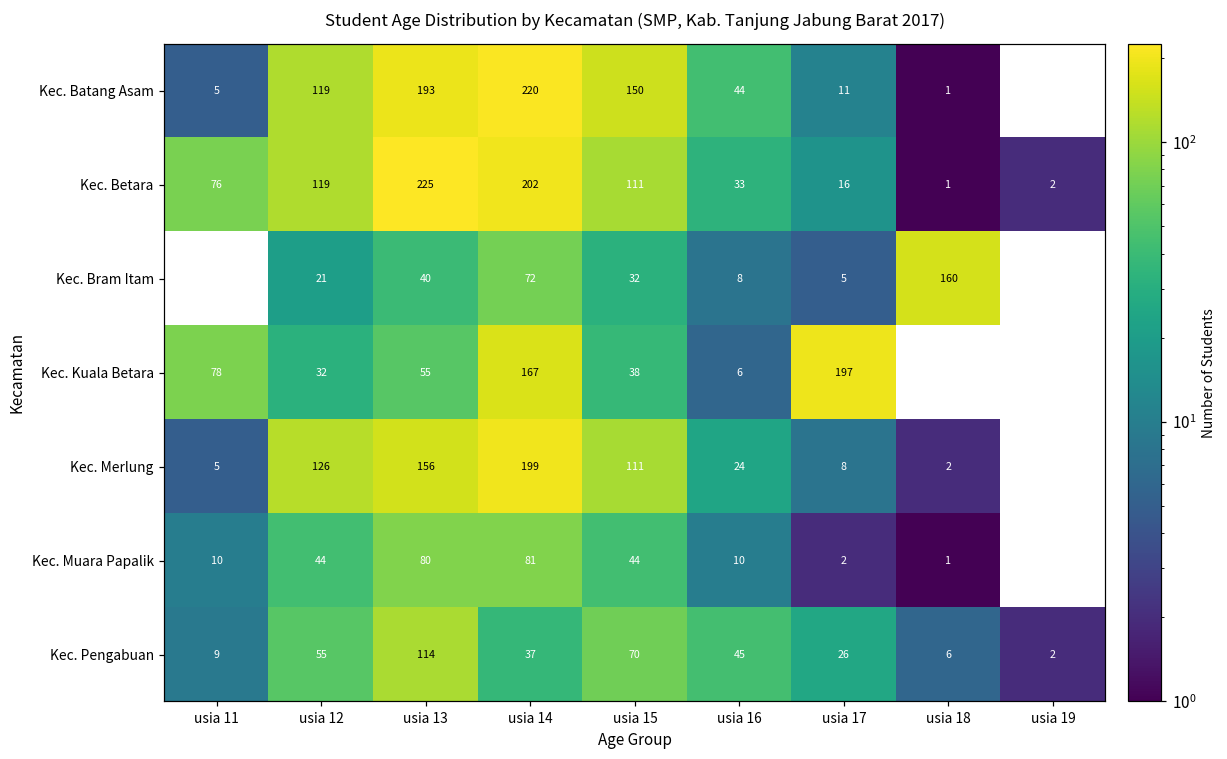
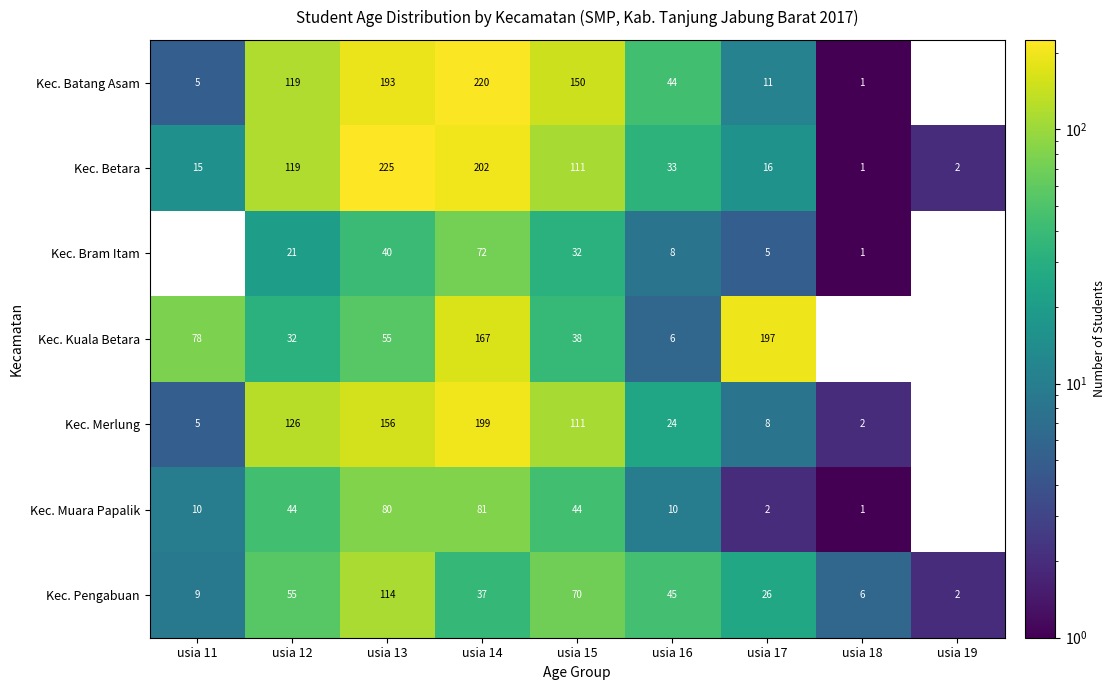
Kec. Betara, usia 11: 76 -> 15
Kec. Bram Itam, usia 18: 160 -> 1
